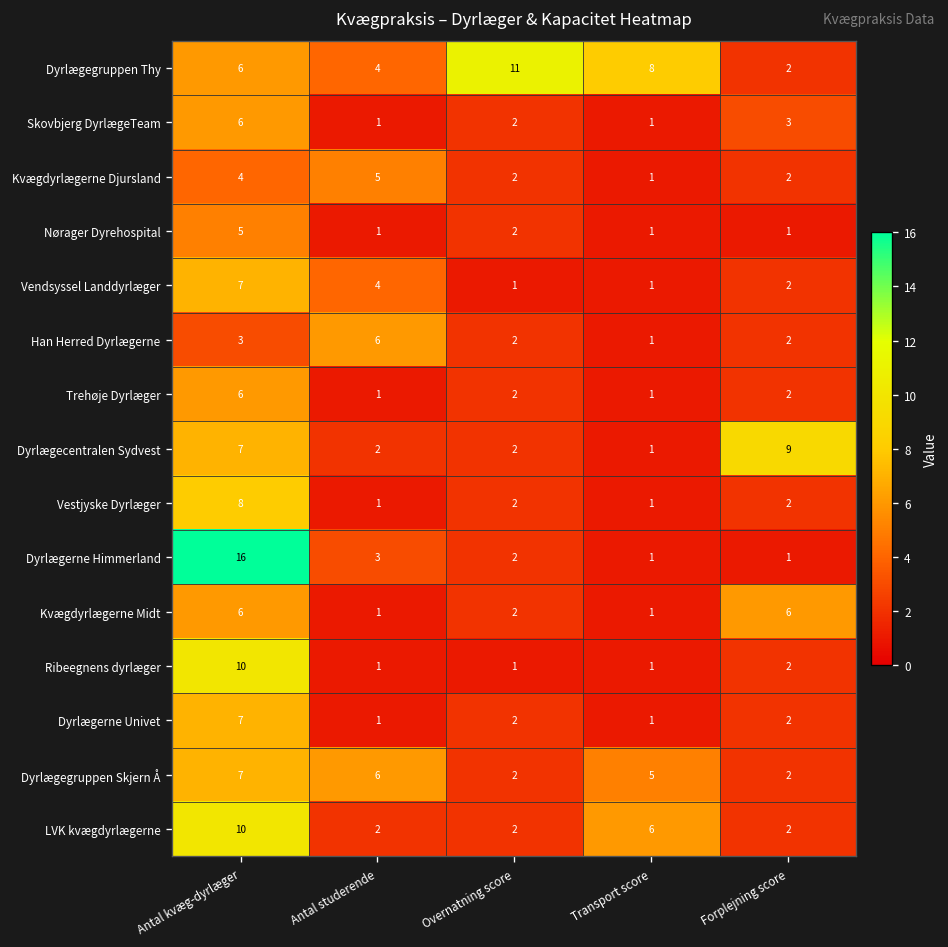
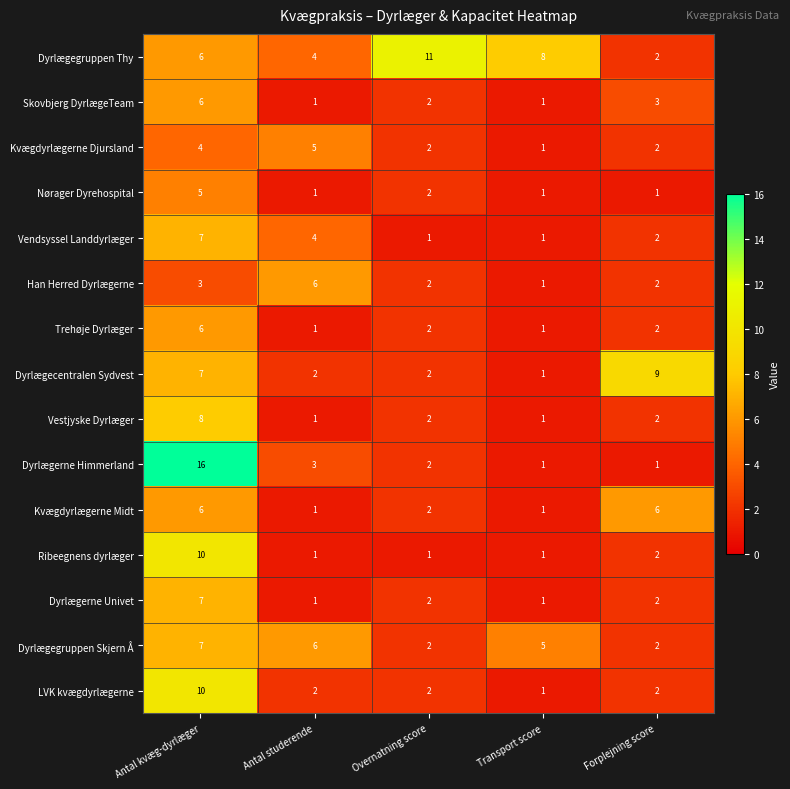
LVK kvægdyrlægerne, Transport score: 6 -> 1
